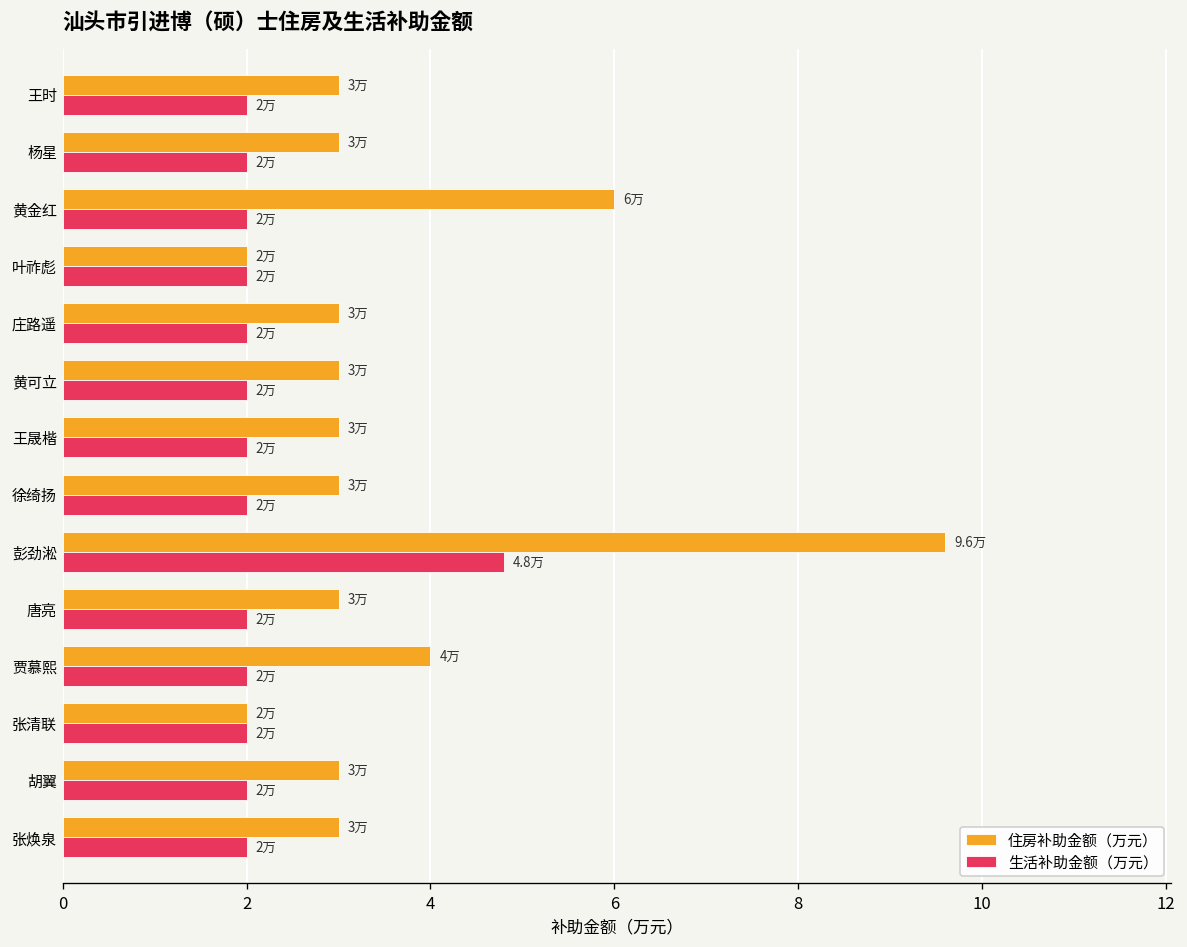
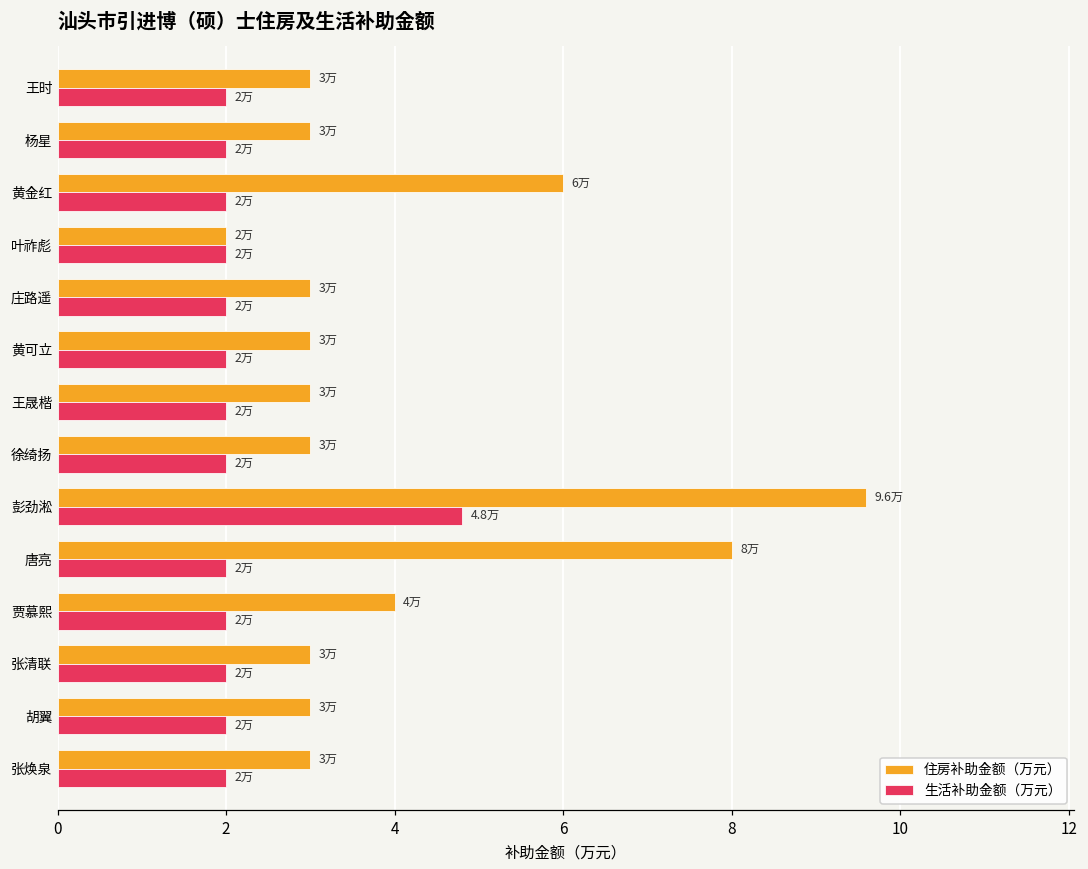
住房补助金额（万元）, 唐亮: 3万 -> 8万
住房补助金额（万元）, 张清联: 2万 -> 3万
